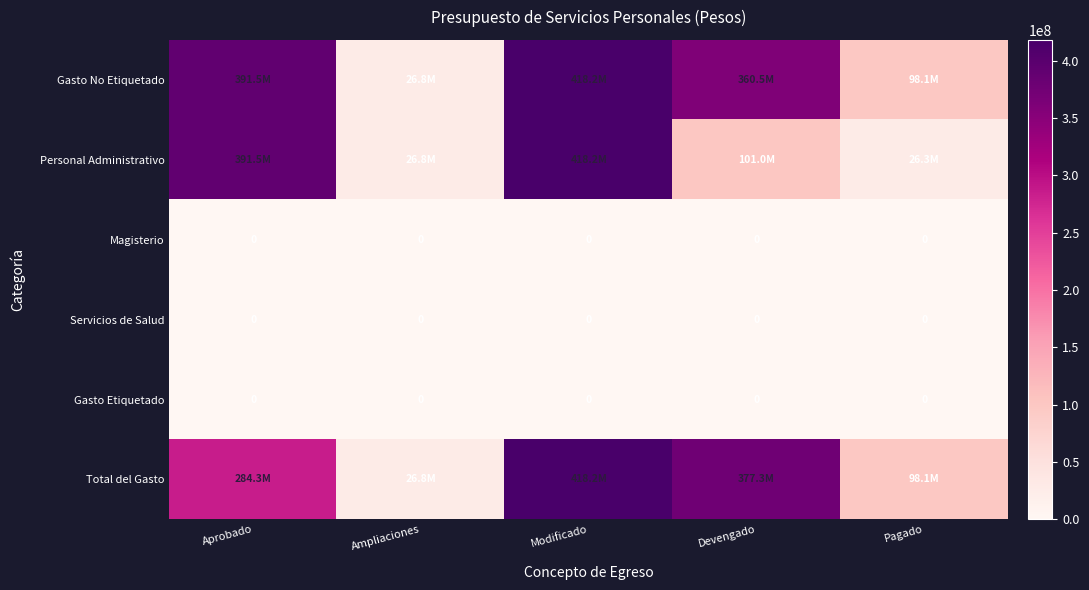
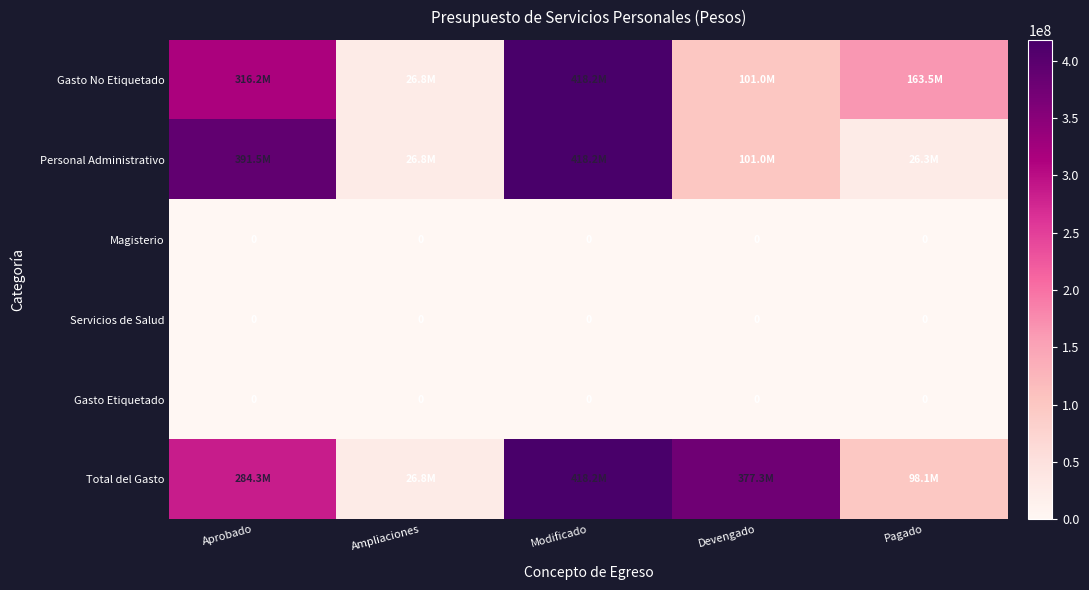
Gasto No Etiquetado, Aprobado: 391.5M -> 316.2M
Gasto No Etiquetado, Devengado: 360.5M -> 101.0M
Gasto No Etiquetado, Pagado: 98.1M -> 163.5M
